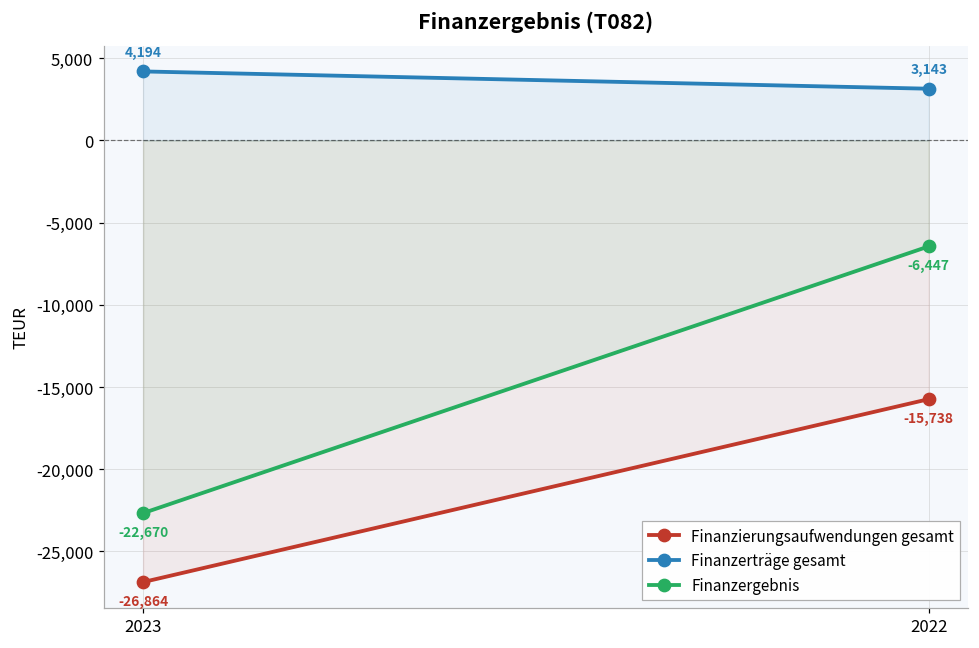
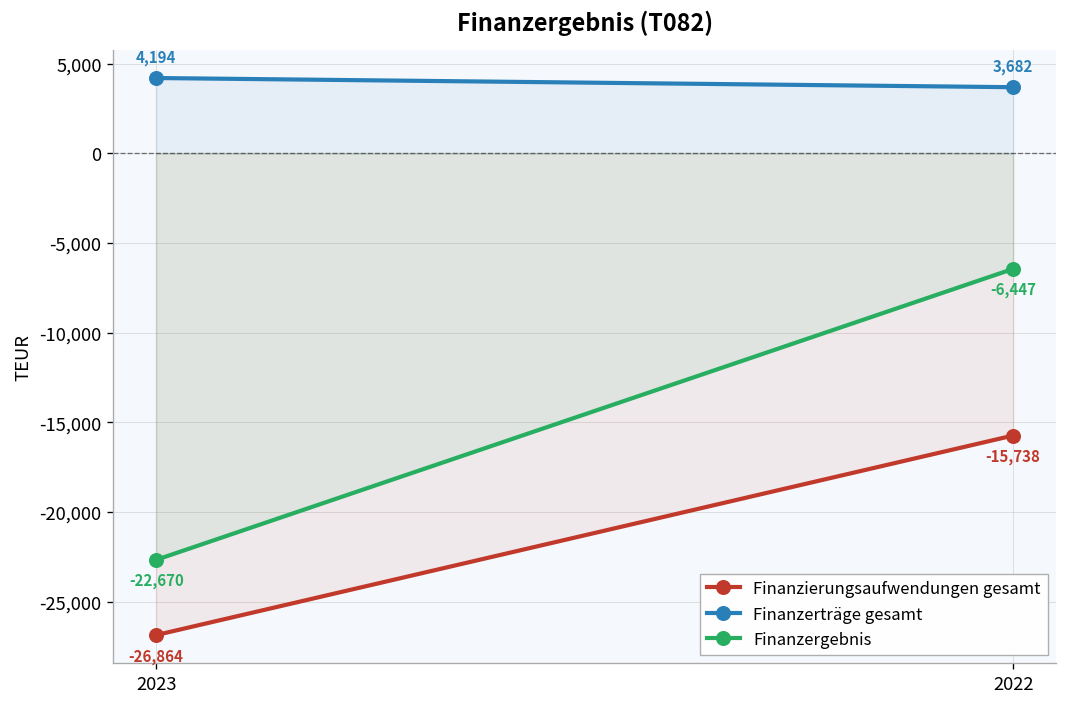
Finanzerträge gesamt, 2022: 3,143 -> 3,682
